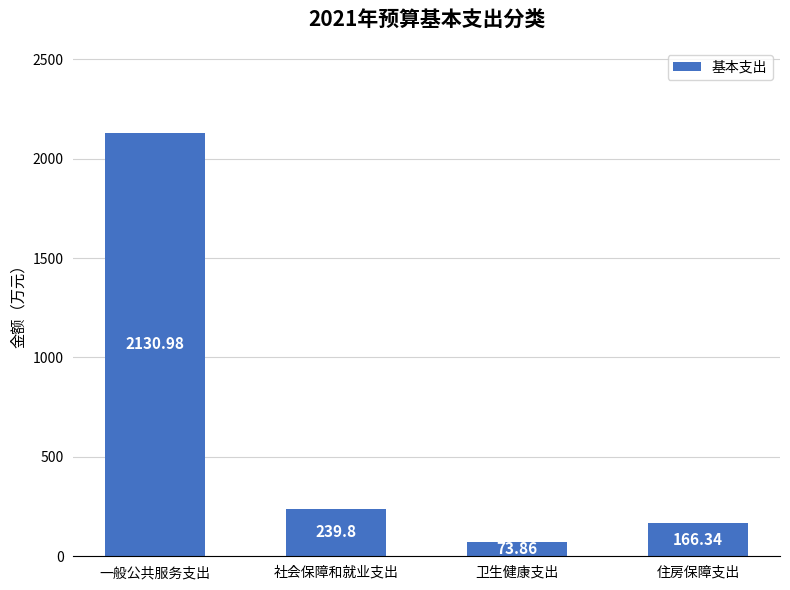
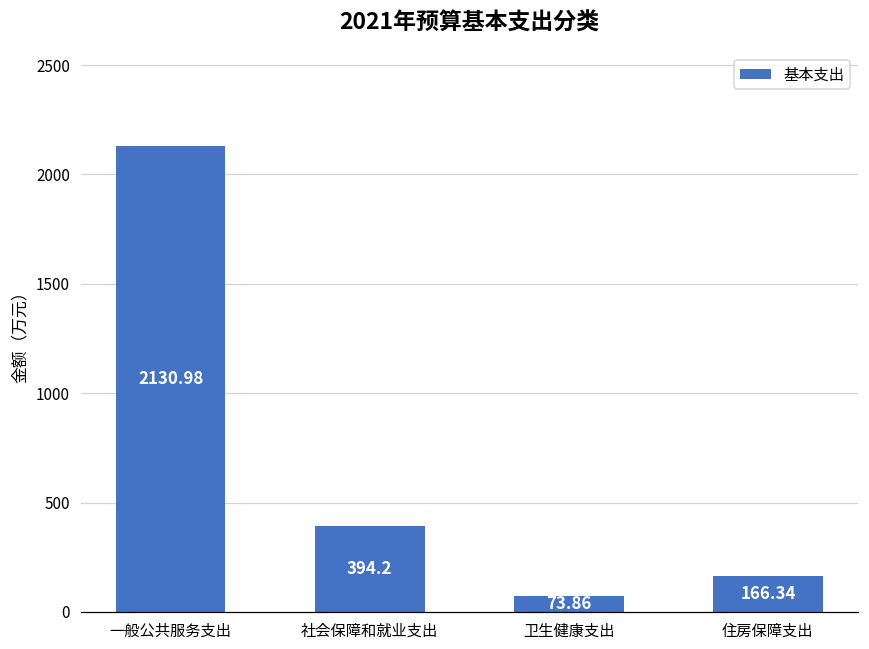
社会保障和就业支出: 239.8 -> 394.2
